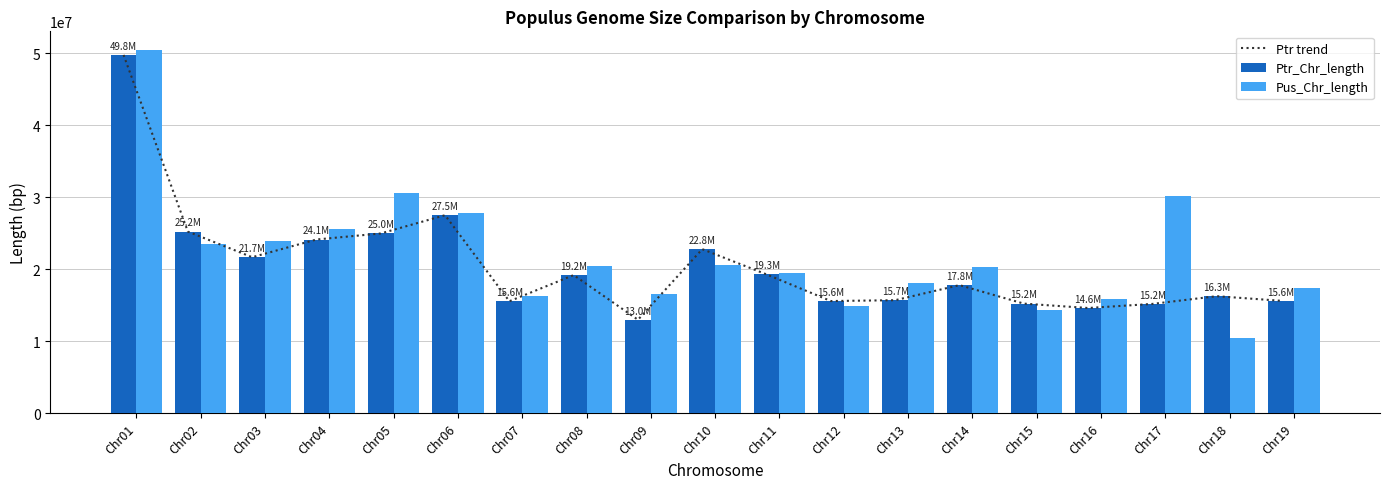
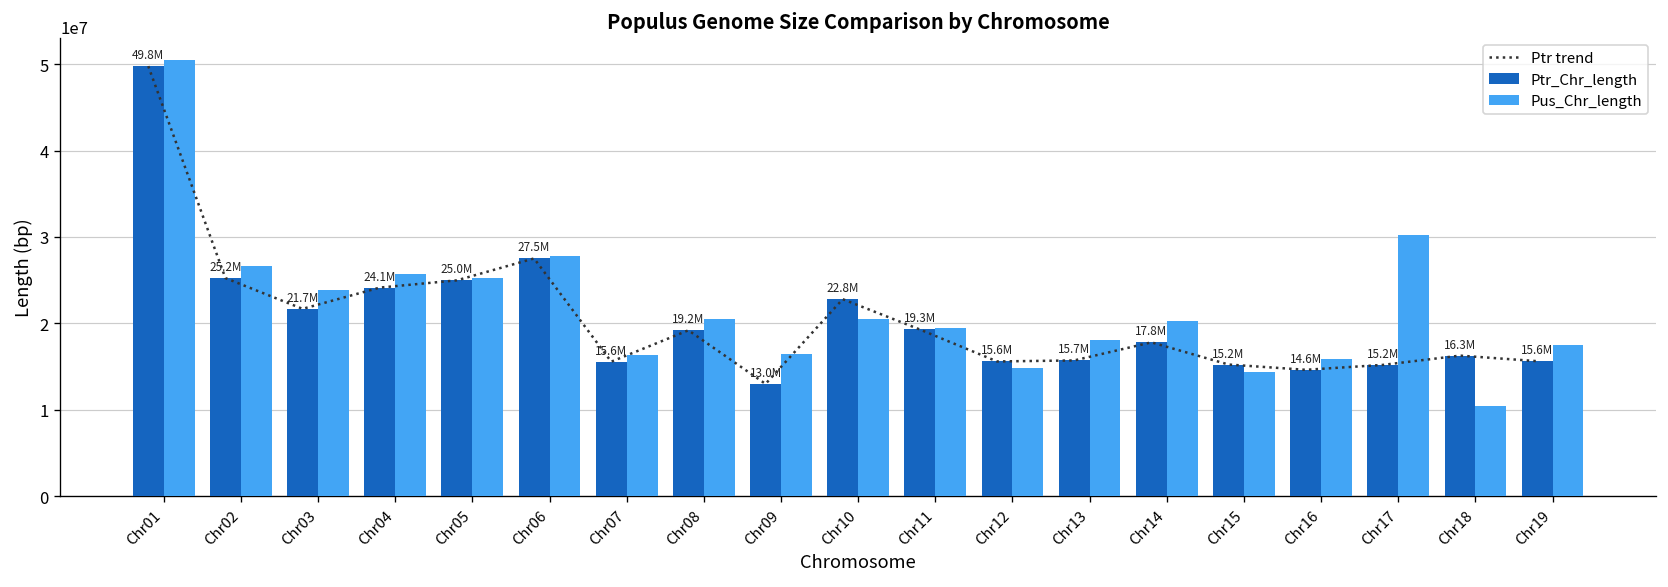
Pus_Chr_length, Chr02: 23000000 -> 27000000
Pus_Chr_length, Chr05: 31000000 -> 25000000
